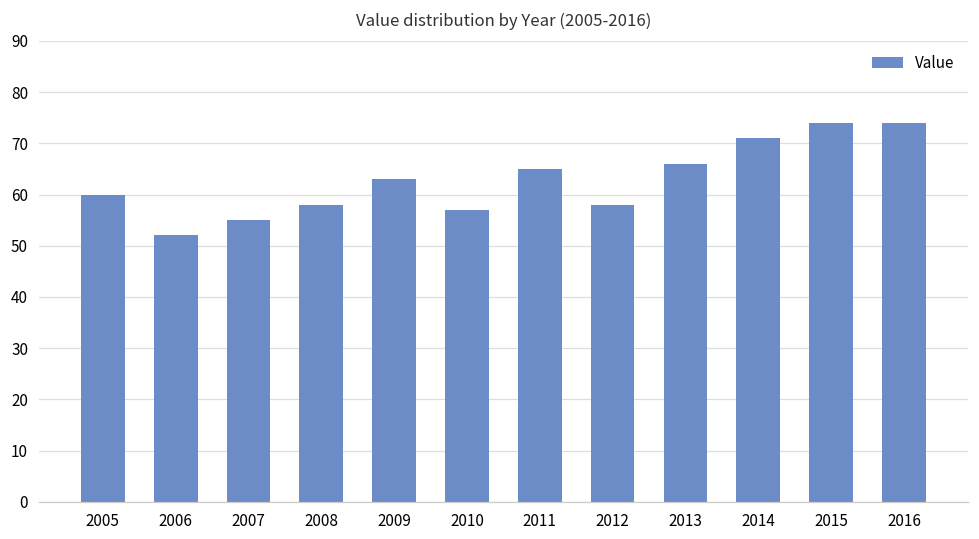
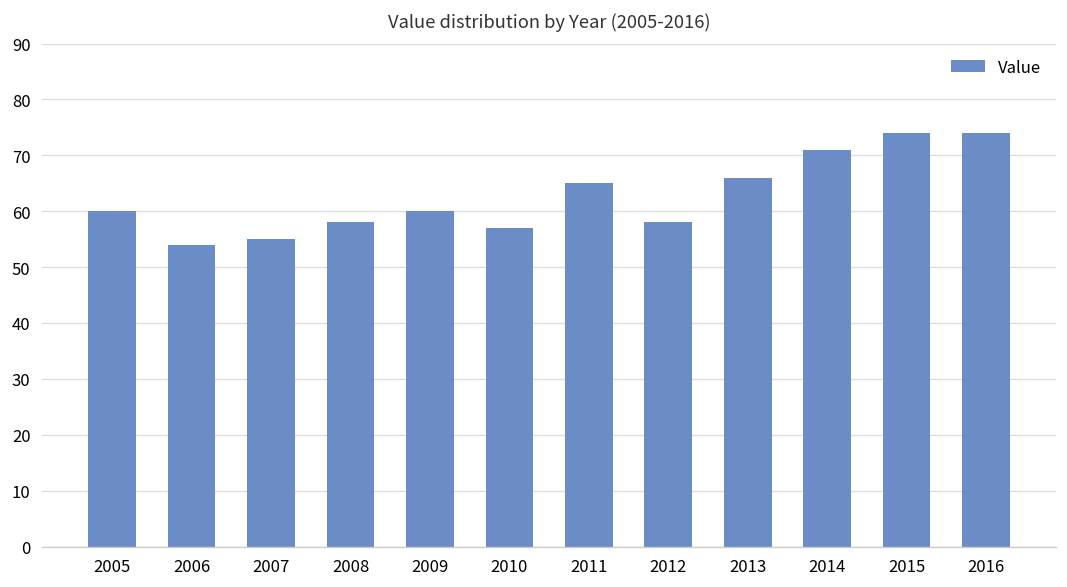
2006: 52 -> 54
2009: 63 -> 60
